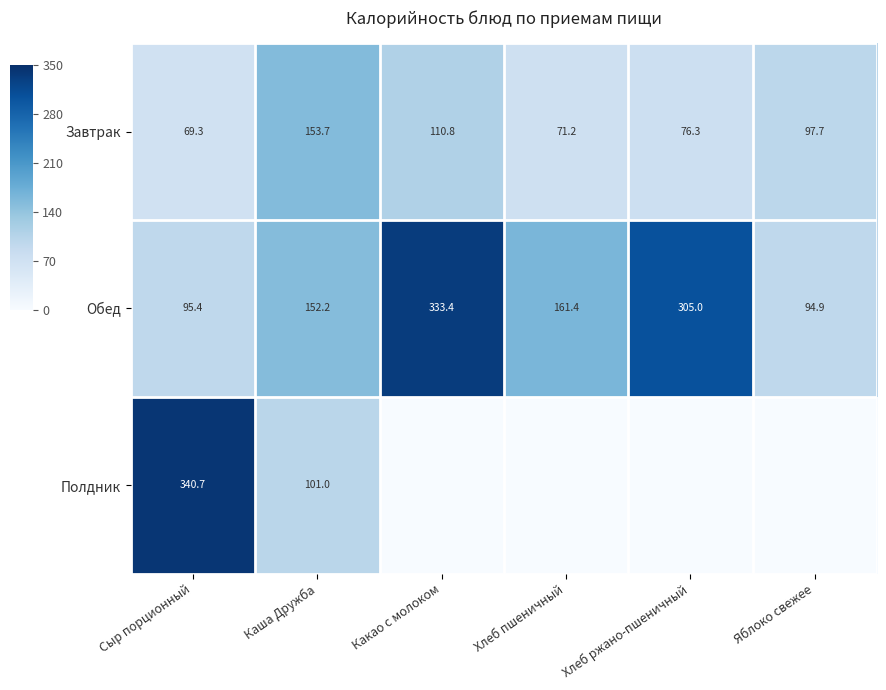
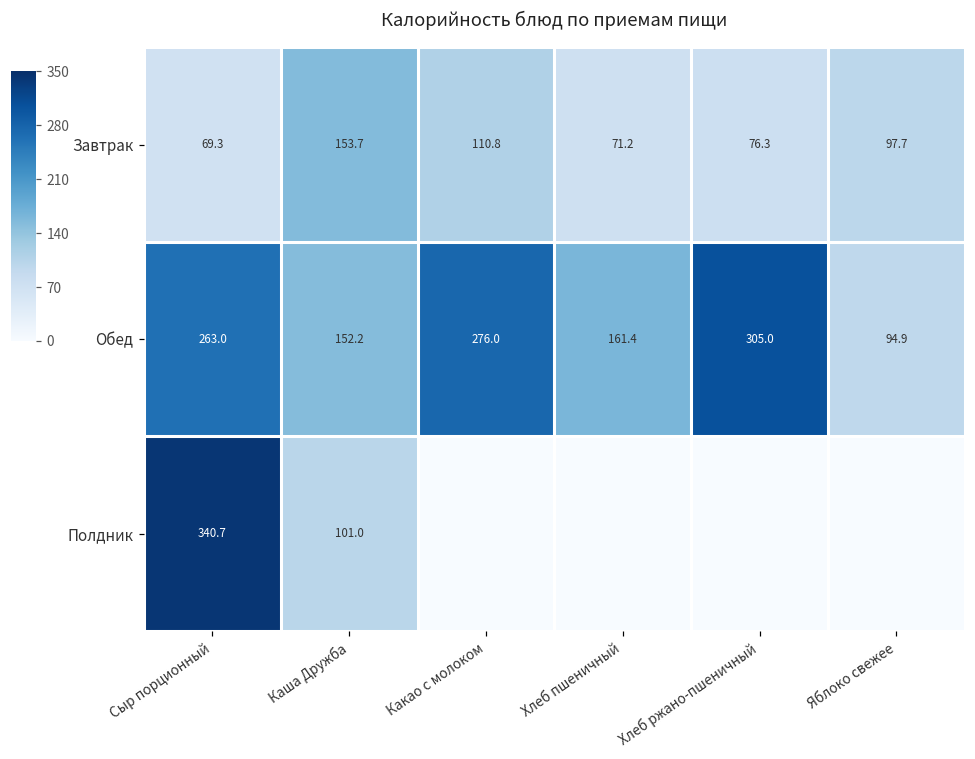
Обед, Сыр порционный: 95.4 -> 263.0
Обед, Какао с молоком: 333.4 -> 276.0
